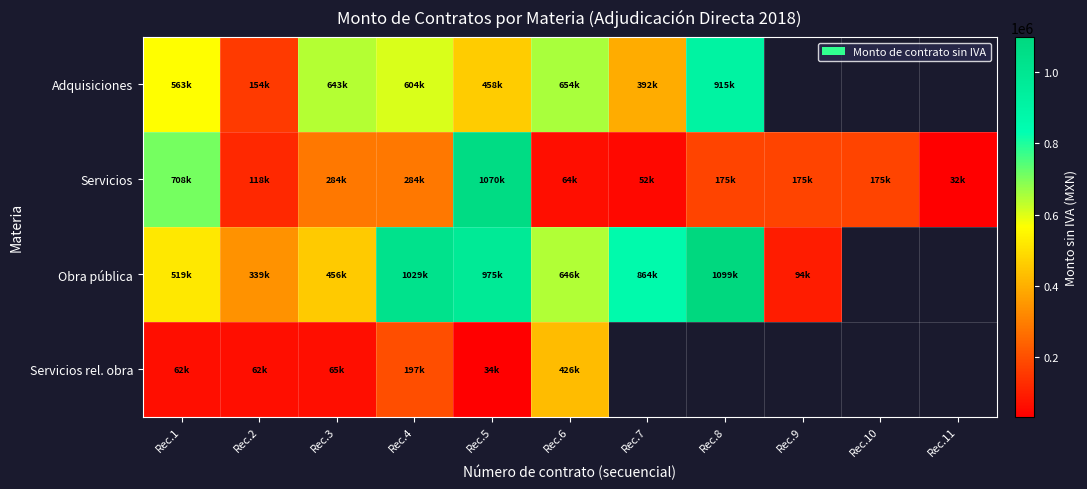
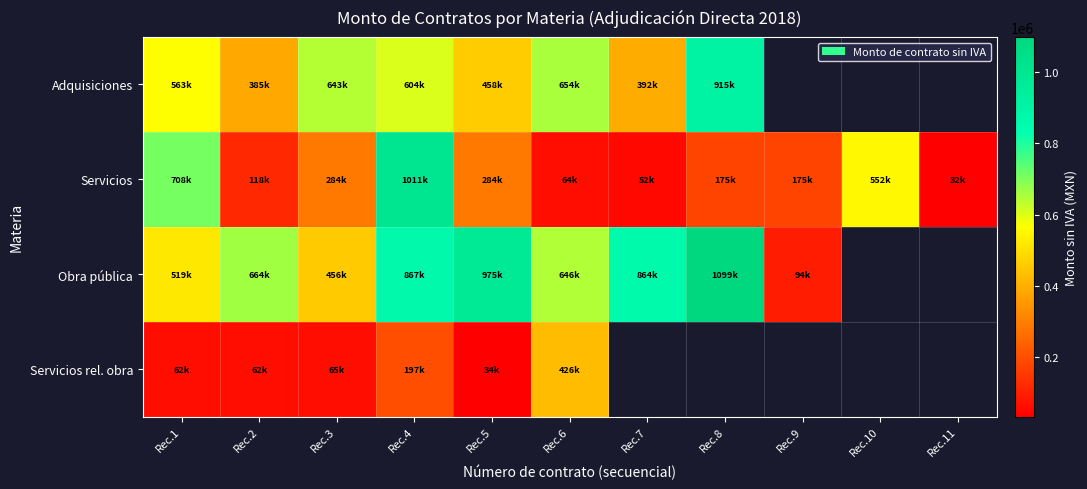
Adquisiciones, Rec.2: 154k -> 385k
Servicios, Rec.4: 284k -> 1011k
Servicios, Rec.5: 1070k -> 284k
Servicios, Rec.10: 175k -> 552k
Obra pública, Rec.2: 339k -> 664k
Obra pública, Rec.4: 1029k -> 867k
